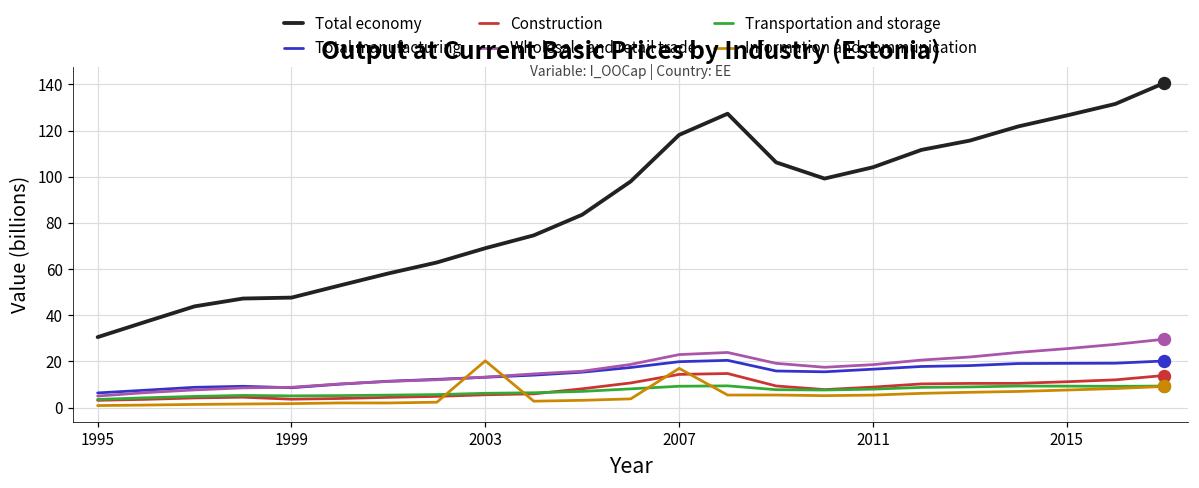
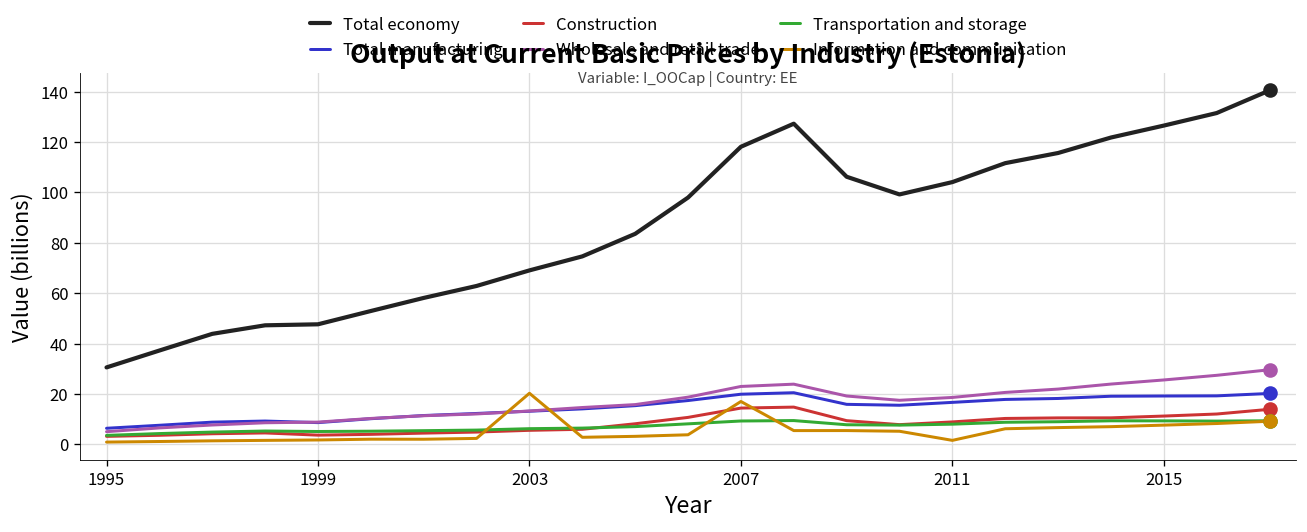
Information and communication, 2011: 5 -> 2
